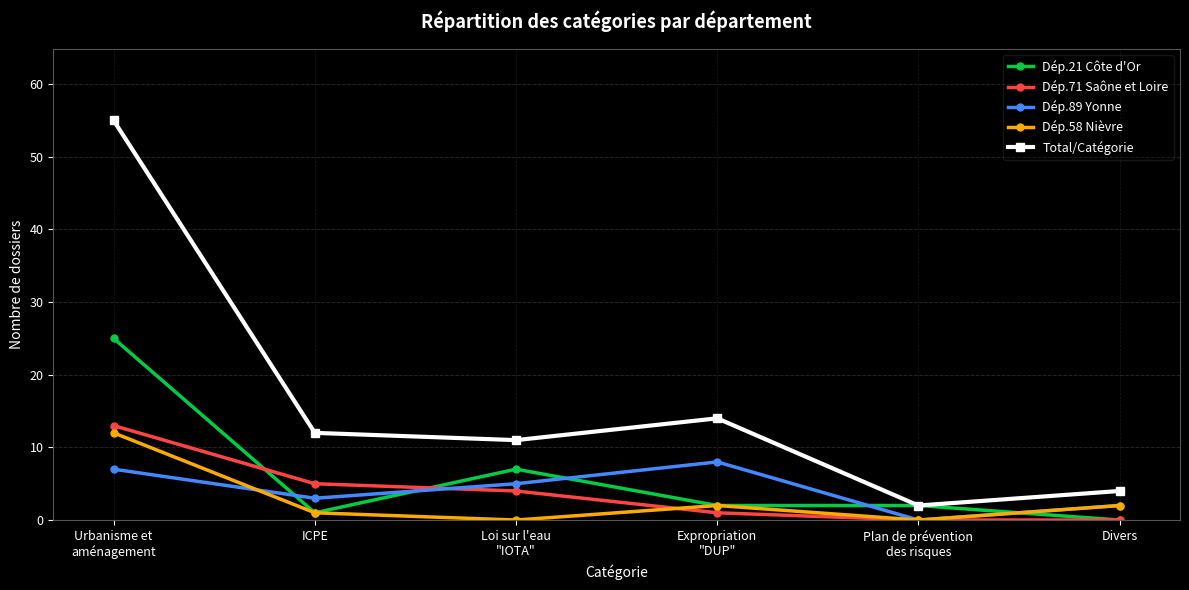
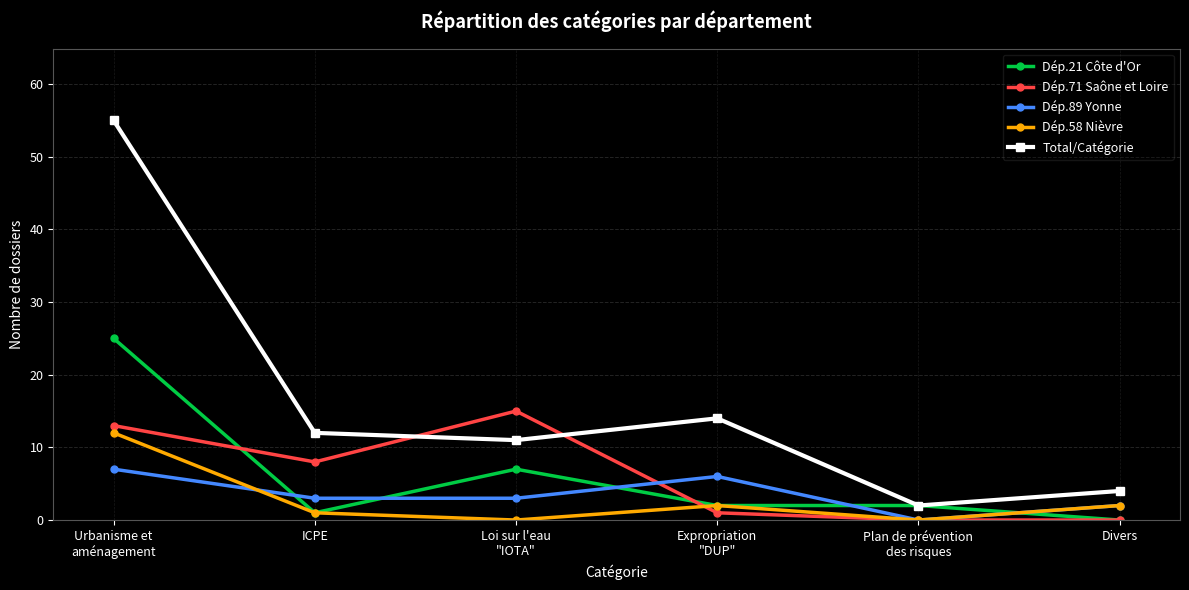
Dép.71 Saône et Loire, ICPE: 5 -> 8
Dép.71 Saône et Loire, Loi sur l'eau "IOTA": 4 -> 15
Dép.89 Yonne, Loi sur l'eau "IOTA": 5 -> 3
Dép.89 Yonne, Expropriation "DUP": 8 -> 6
